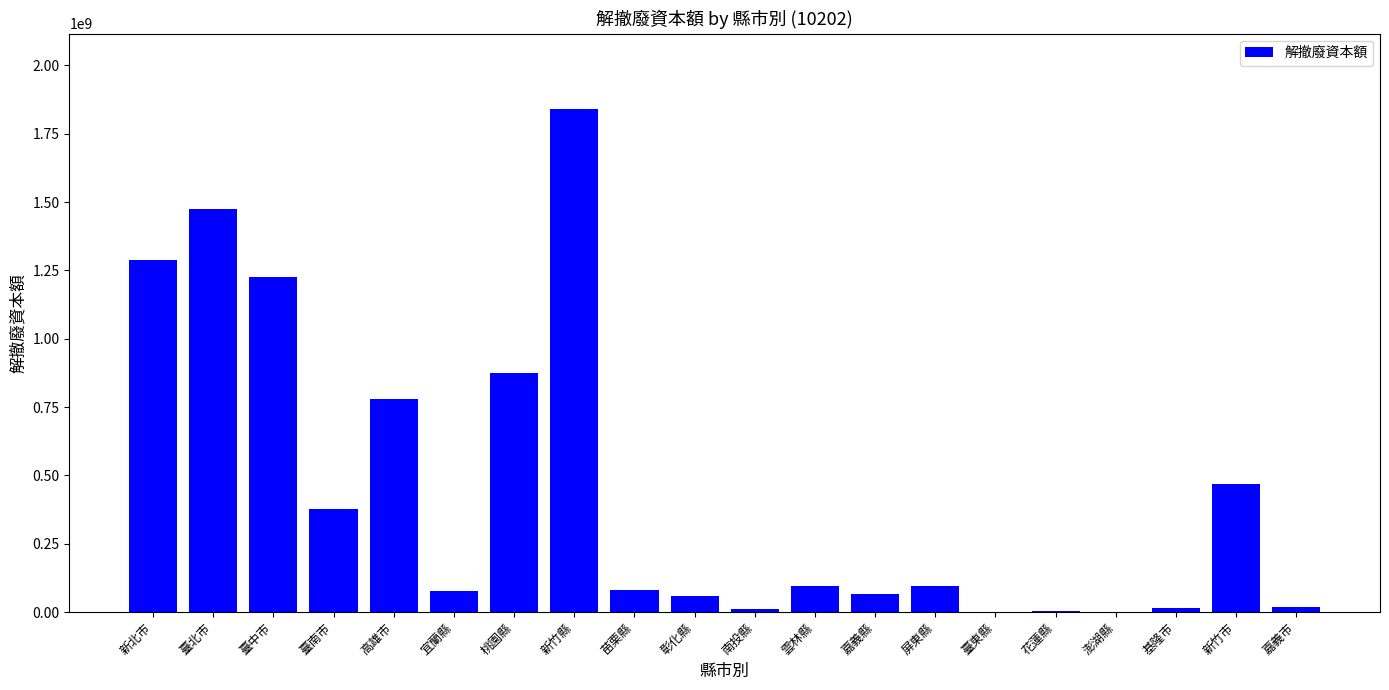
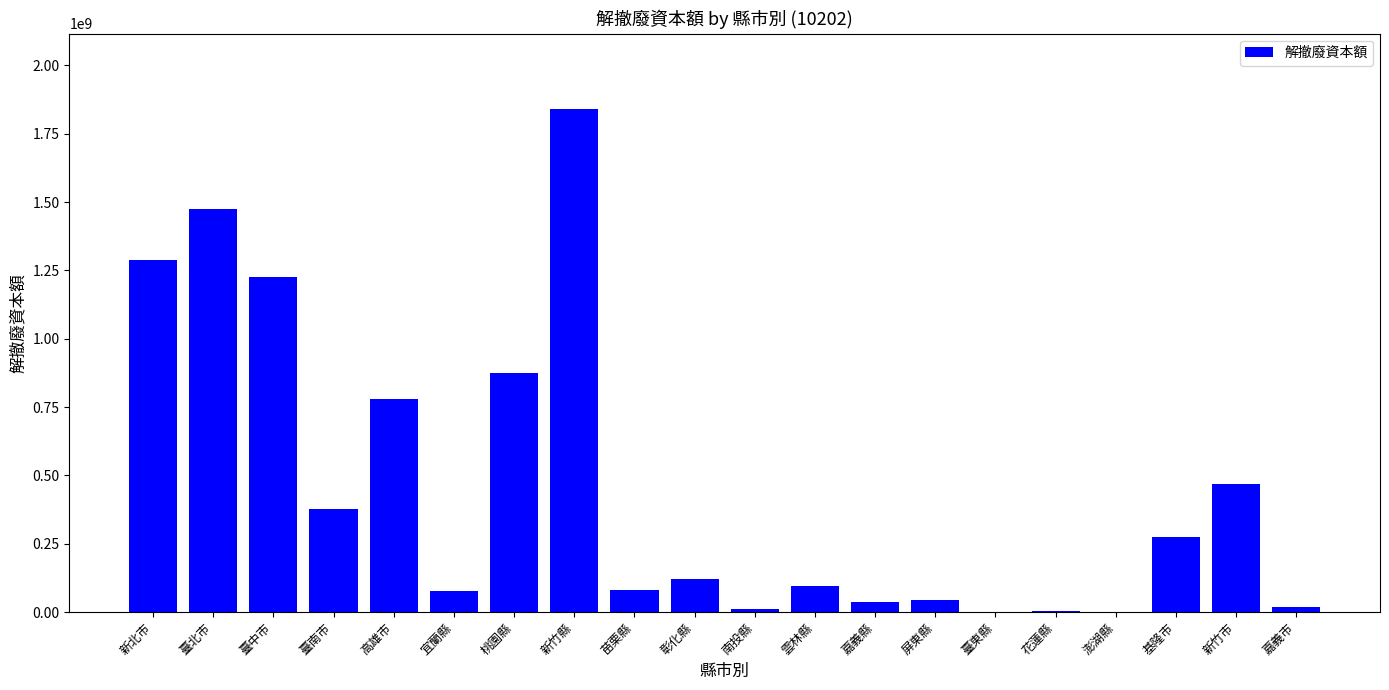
彰化縣: 60000000 -> 120000000
嘉義縣: 70000000 -> 40000000
屏東縣: 100000000 -> 40000000
基隆市: 10000000 -> 280000000
